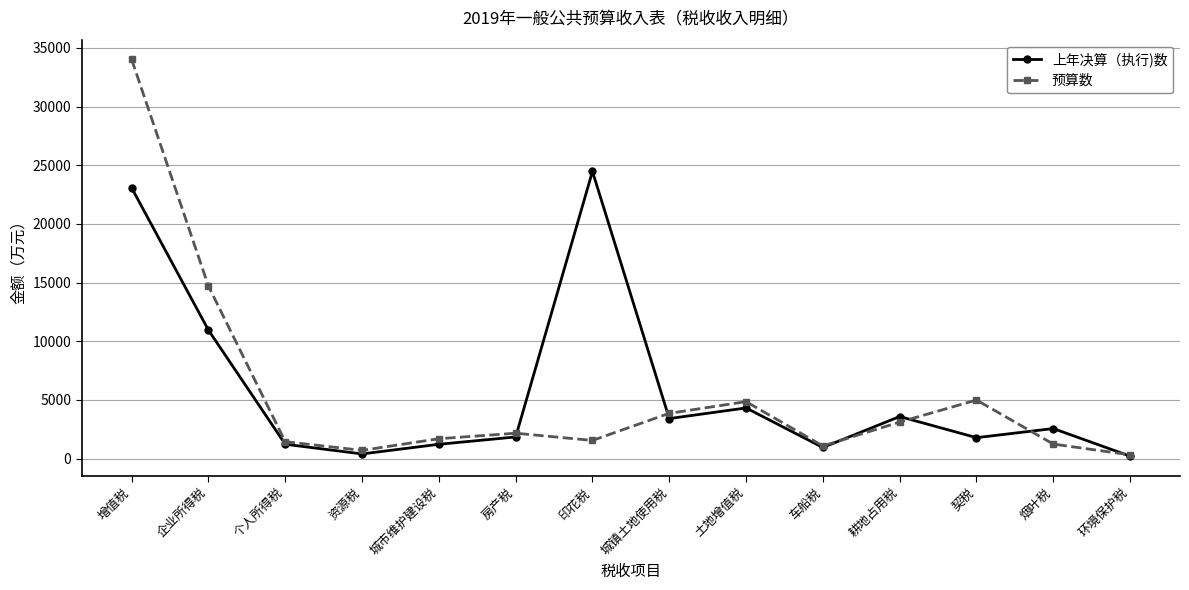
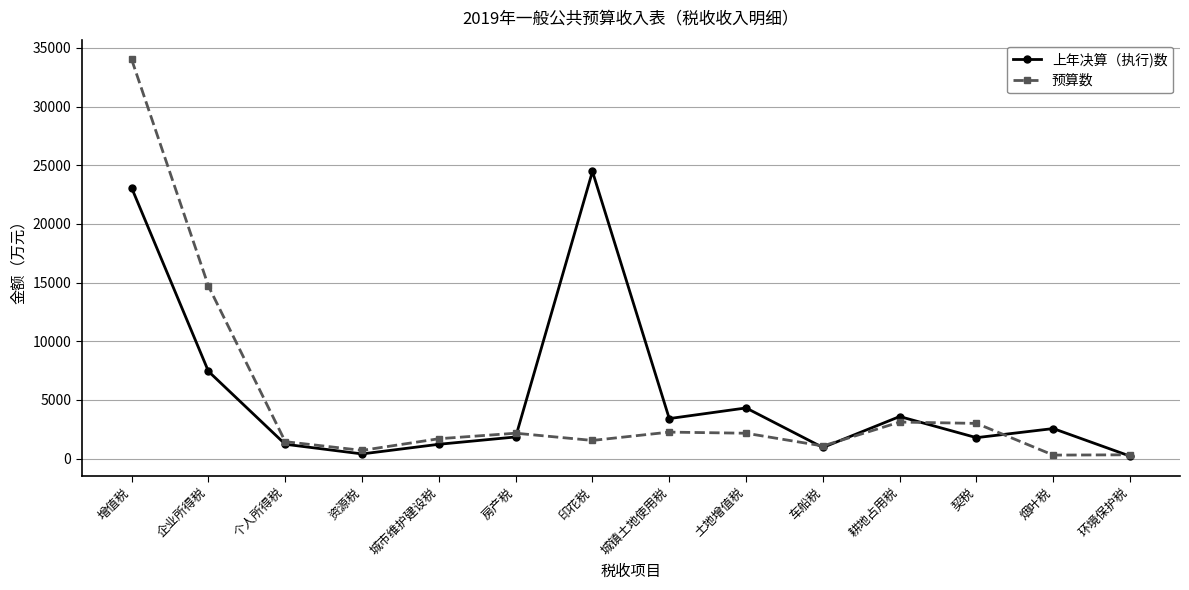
上年决算（执行)数, 企业所得税: 11000 -> 7400
预算数, 城镇土地使用税: 3900 -> 2300
预算数, 土地增值税: 4900 -> 2200
预算数, 契税: 5000 -> 3000
预算数, 烟叶税: 1200 -> 300
